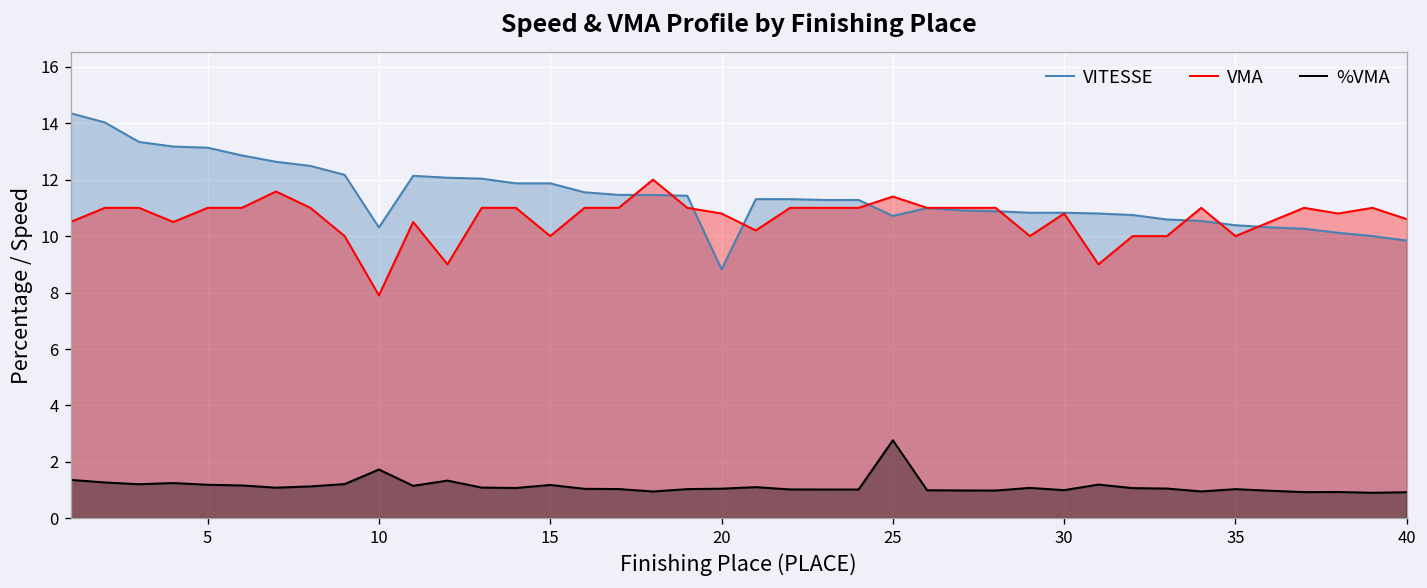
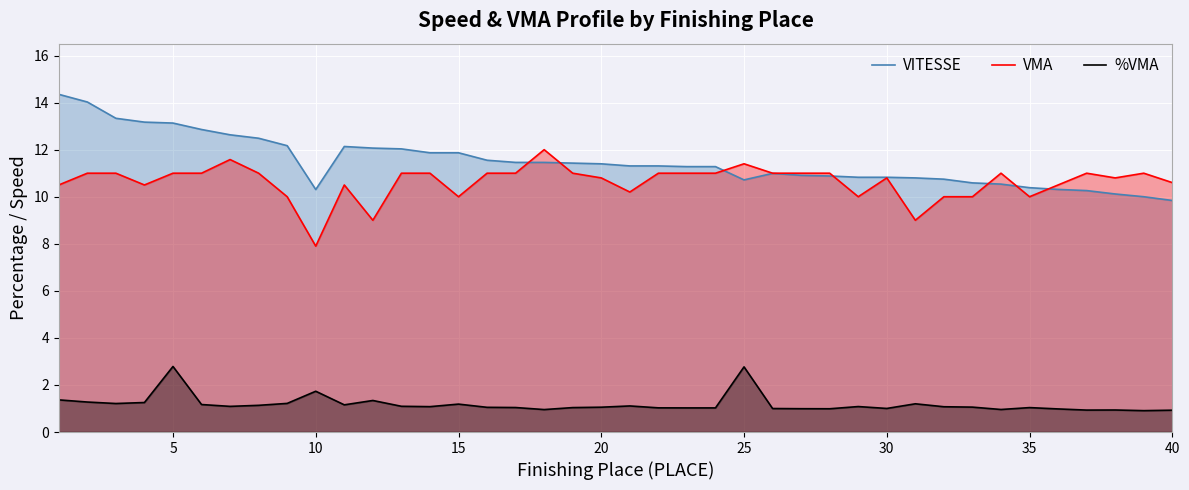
%VMA, 5: 1.2 -> 2.8
VITESSE, 20: 8.8 -> 11.4
